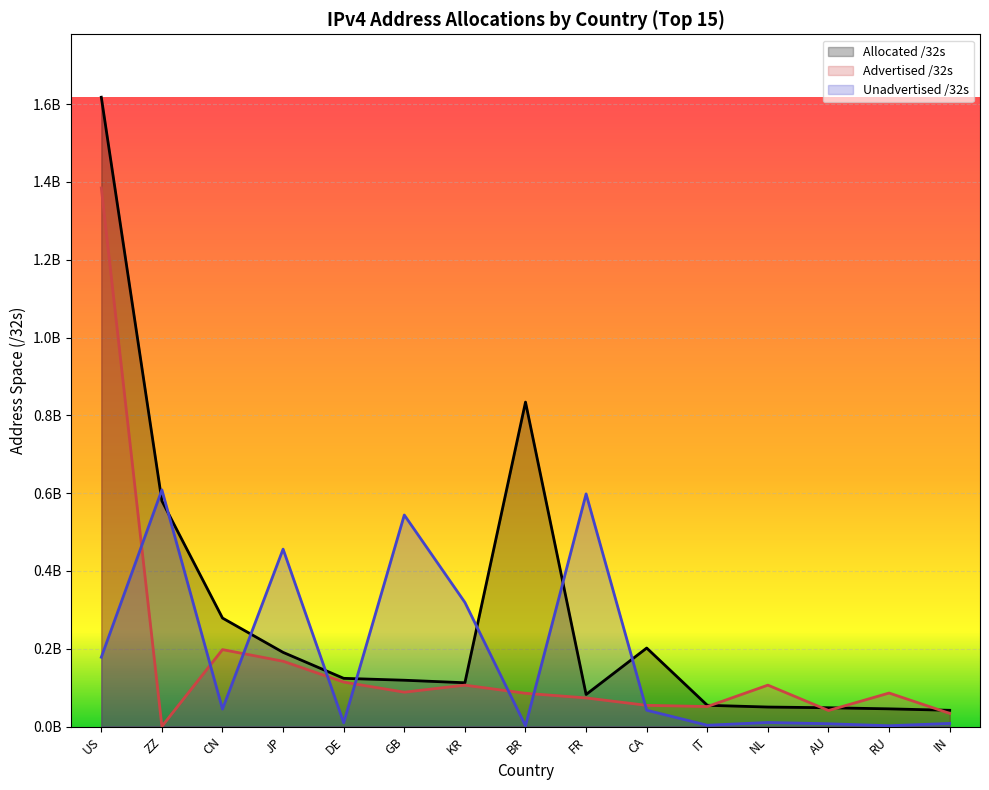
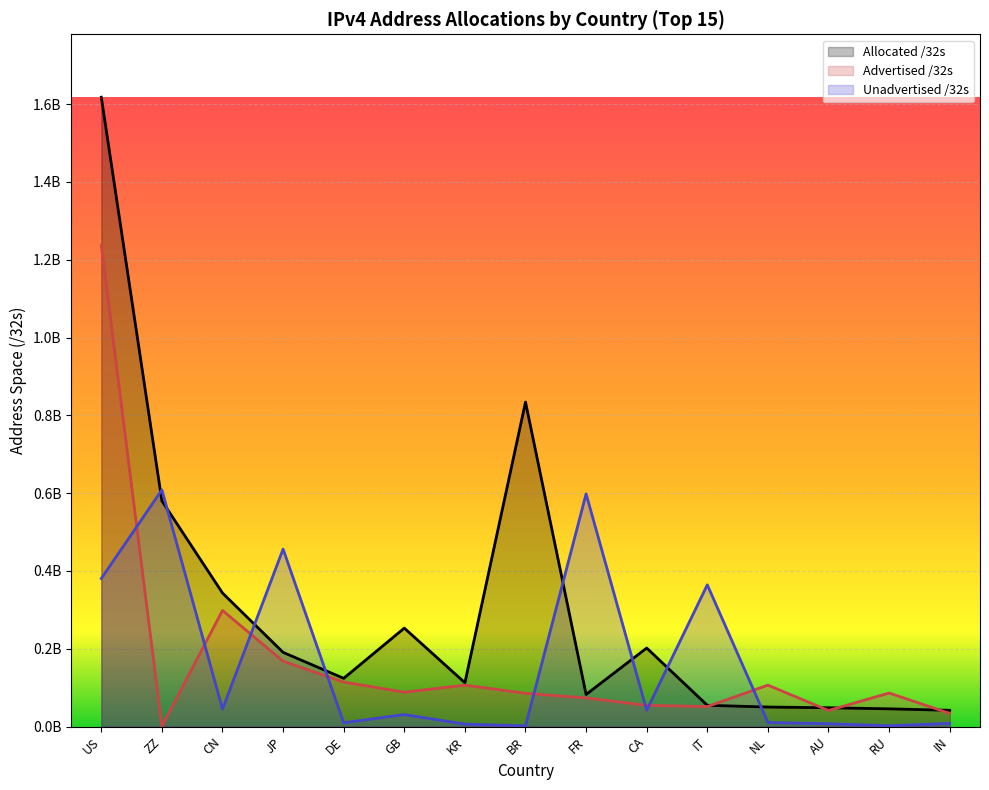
Advertised /32s, US: 1380000000 -> 1240000000
Unadvertised /32s, US: 180000000 -> 380000000
Allocated /32s, CN: 280000000 -> 340000000
Advertised /32s, CN: 200000000 -> 300000000
Allocated /32s, GB: 120000000 -> 250000000
Unadvertised /32s, GB: 540000000 -> 30000000
Unadvertised /32s, KR: 320000000 -> 10000000
Unadvertised /32s, IT: 0 -> 360000000
